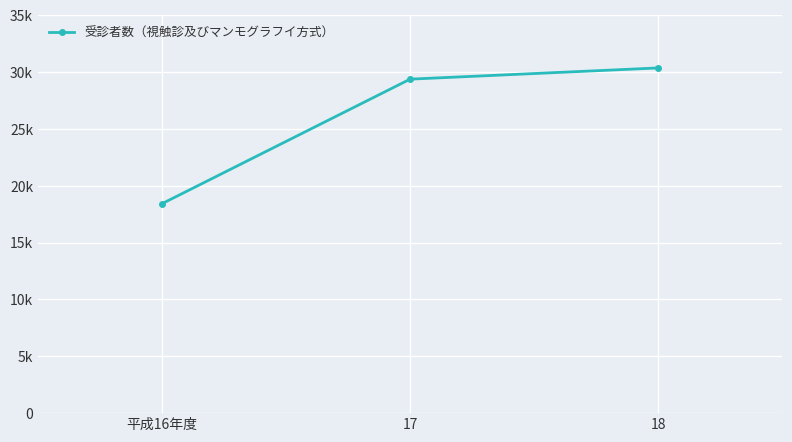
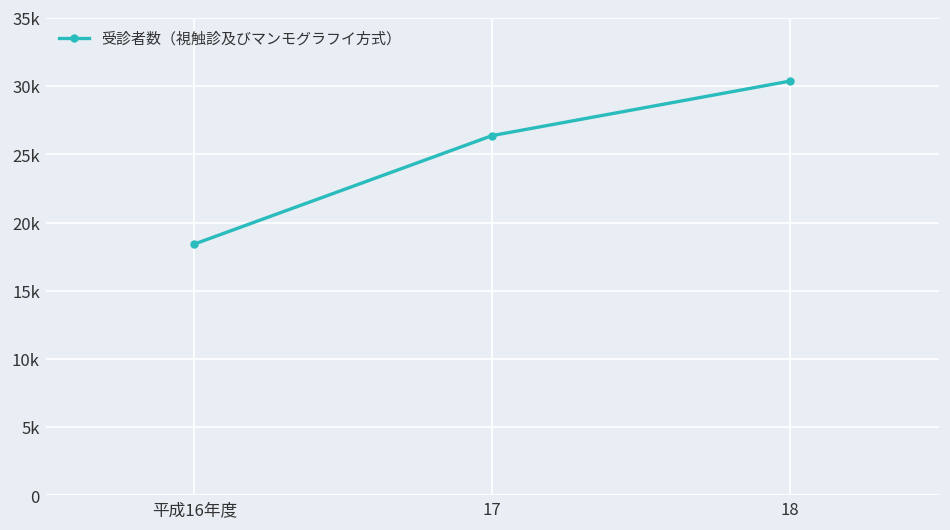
17: 29400 -> 26400
